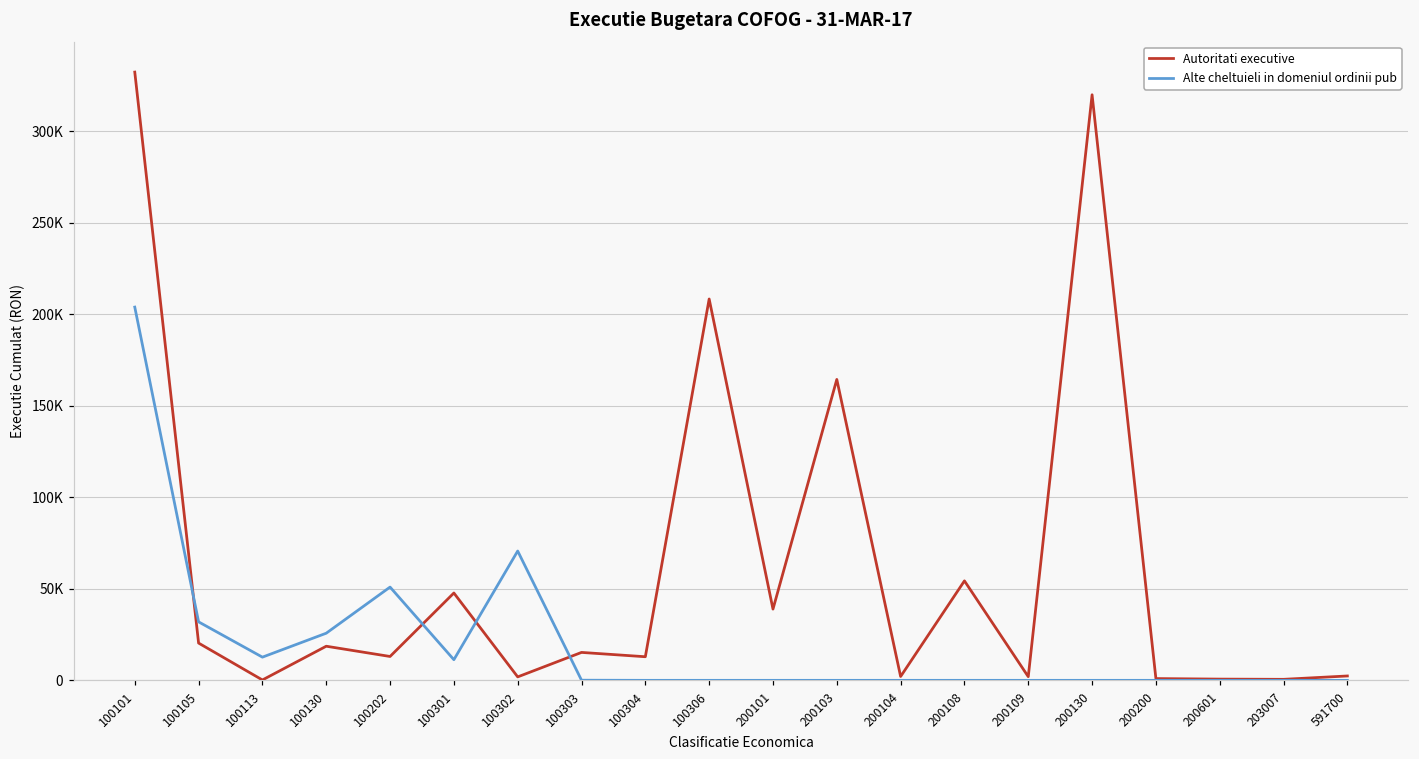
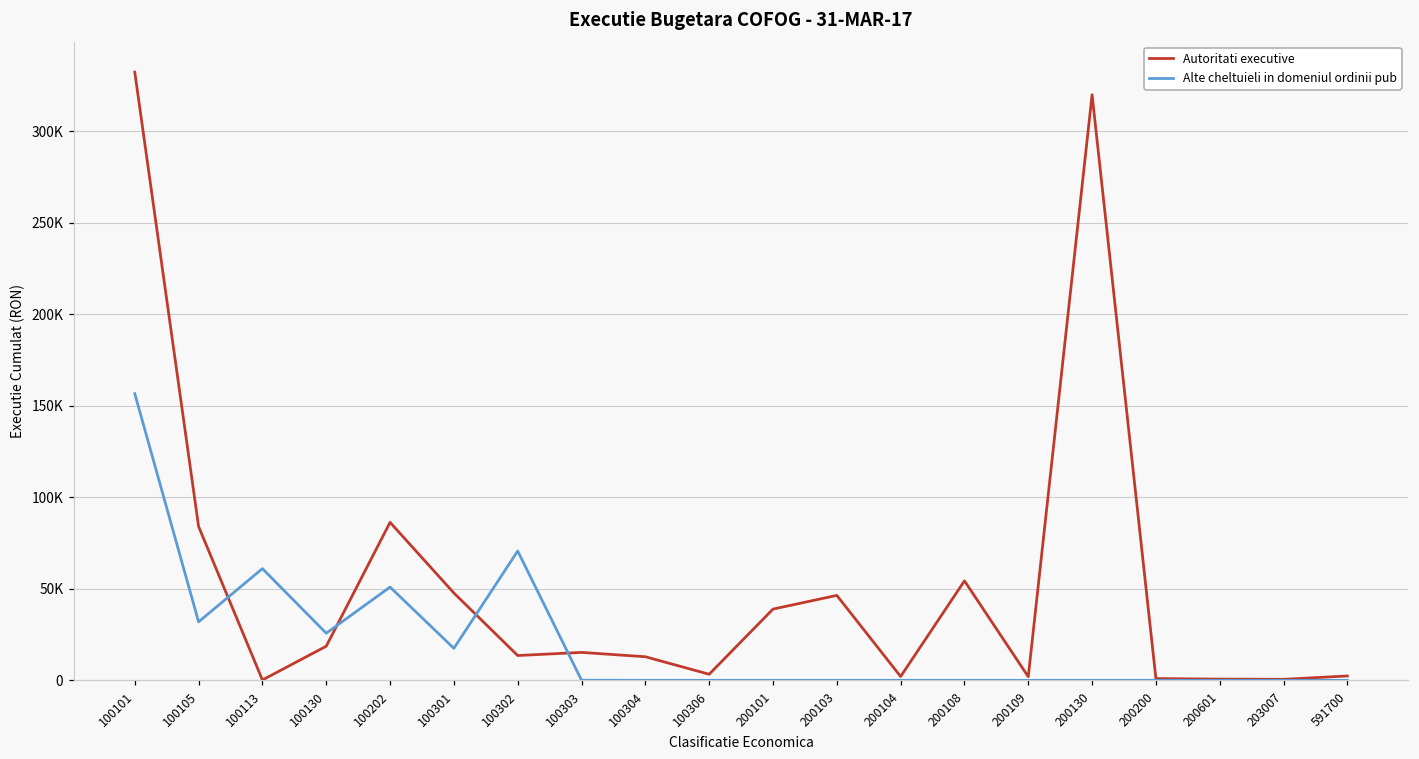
Alte cheltuieli in domeniul ordinii pub, 100101: 204000 -> 157000
Autoritati executive, 100105: 20000 -> 84000
Alte cheltuieli in domeniul ordinii pub, 100113: 13000 -> 61000
Autoritati executive, 100202: 13000 -> 86000
Alte cheltuieli in domeniul ordinii pub, 100301: 11000 -> 17000
Autoritati executive, 100302: 2000 -> 14000
Autoritati executive, 100306: 208000 -> 3000
Autoritati executive, 200103: 164000 -> 46000
